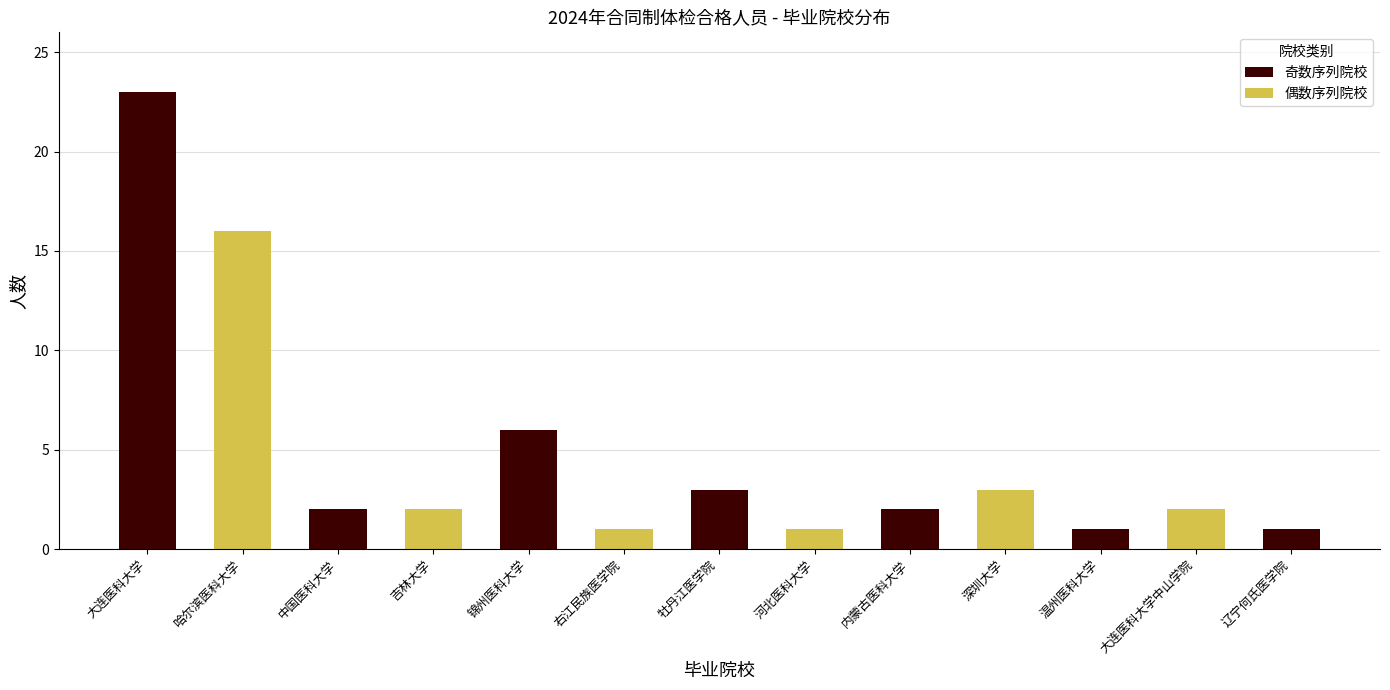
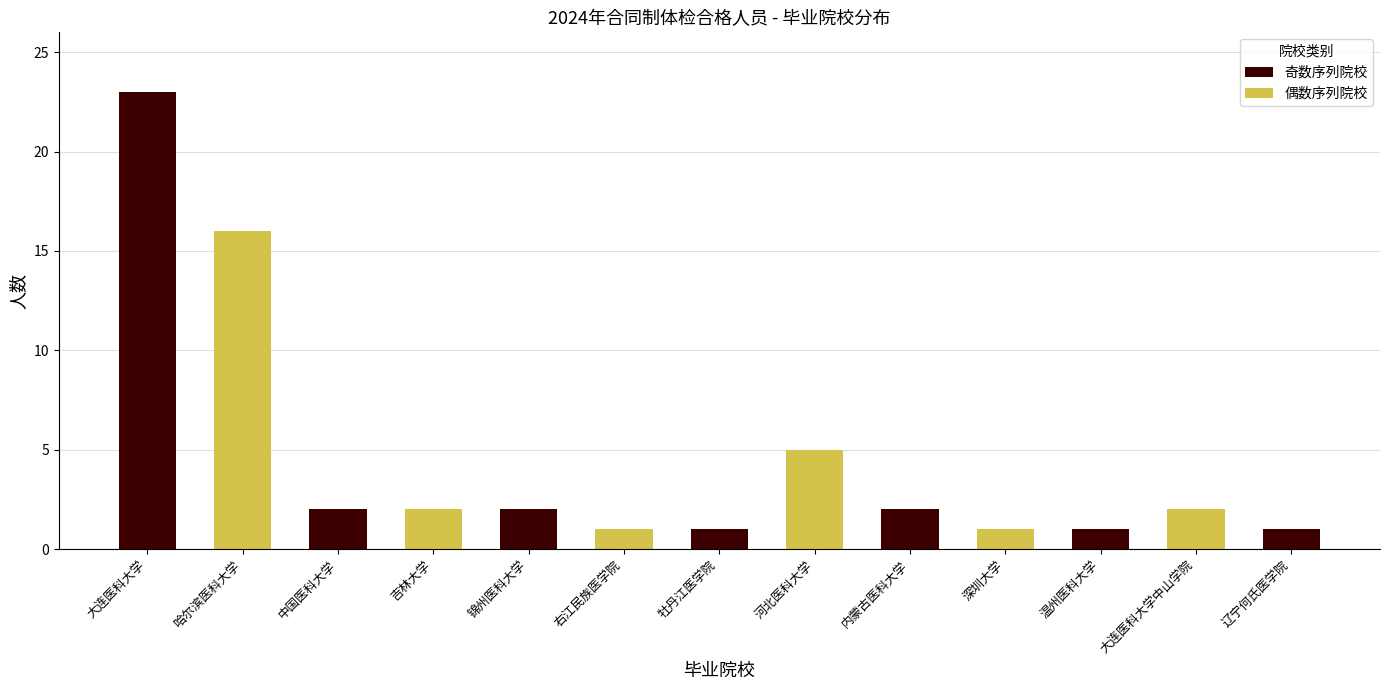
锦州医科大学: 6 -> 2
牡丹江医学院: 3 -> 1
河北医科大学: 1 -> 5
深圳大学: 3 -> 1
